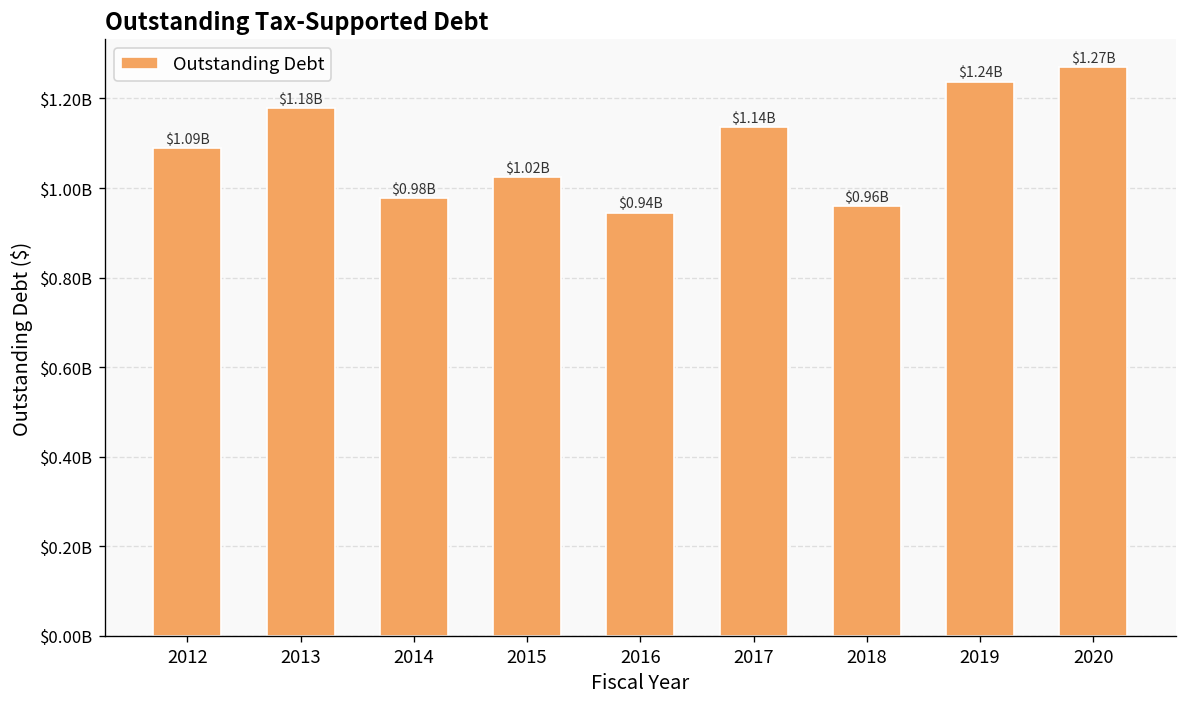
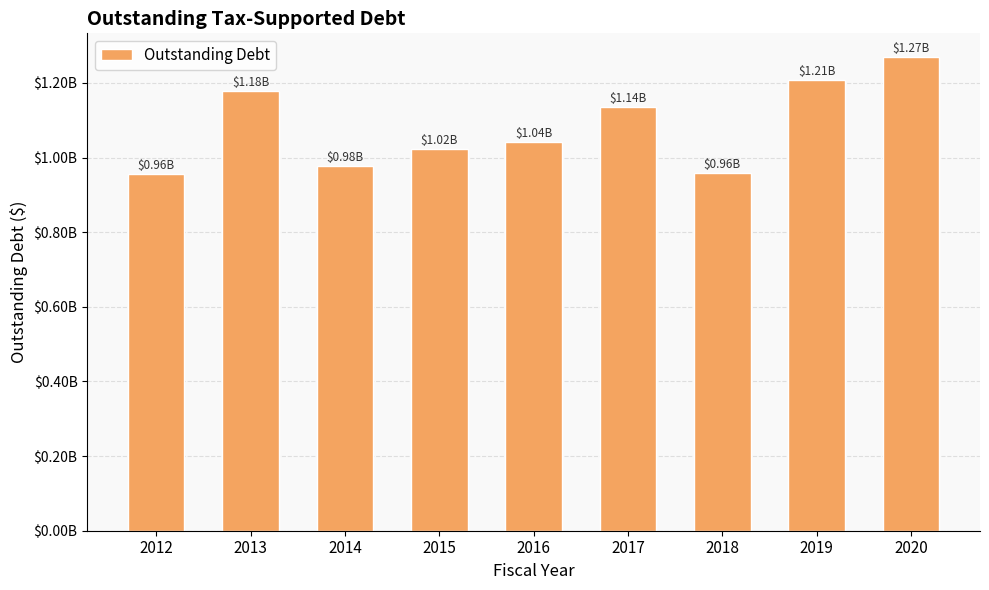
2012: $1.09B -> $0.96B
2016: $0.94B -> $1.04B
2019: $1.24B -> $1.21B
